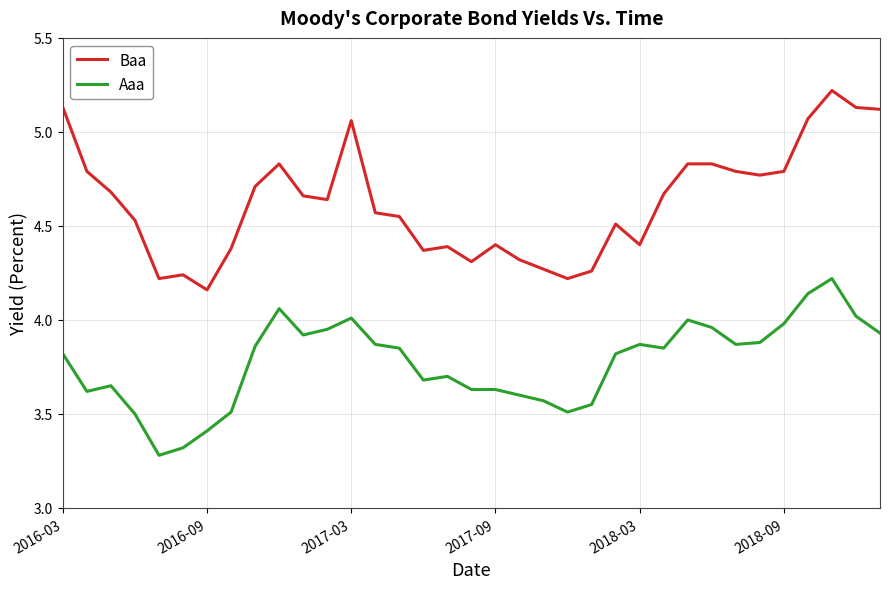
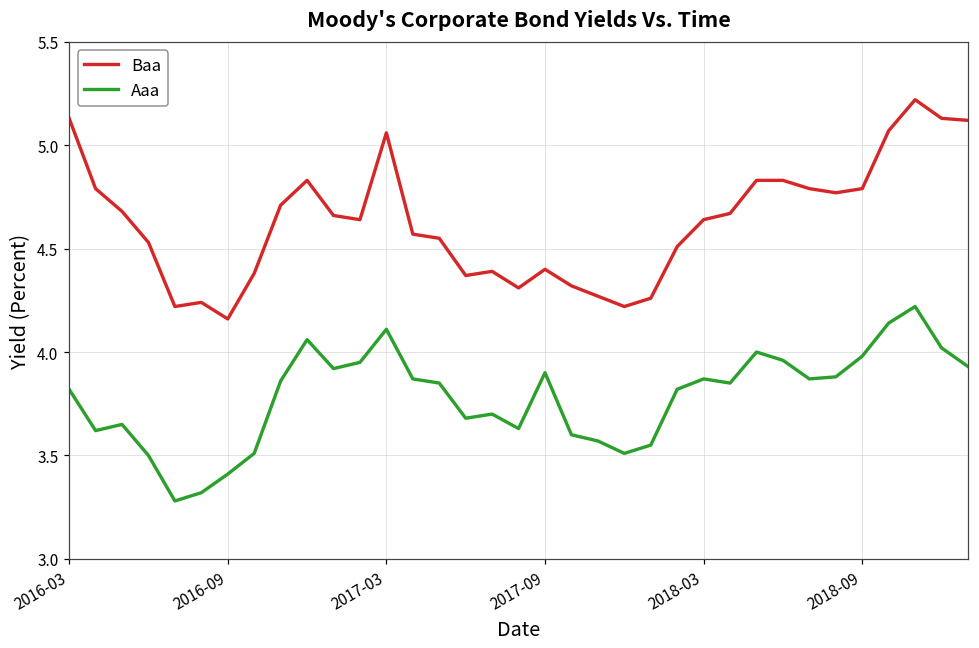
Aaa, 2017-03: 4.01 -> 4.11
Aaa, 2017-09: 3.63 -> 3.90
Baa, 2018-03: 4.40 -> 4.64
